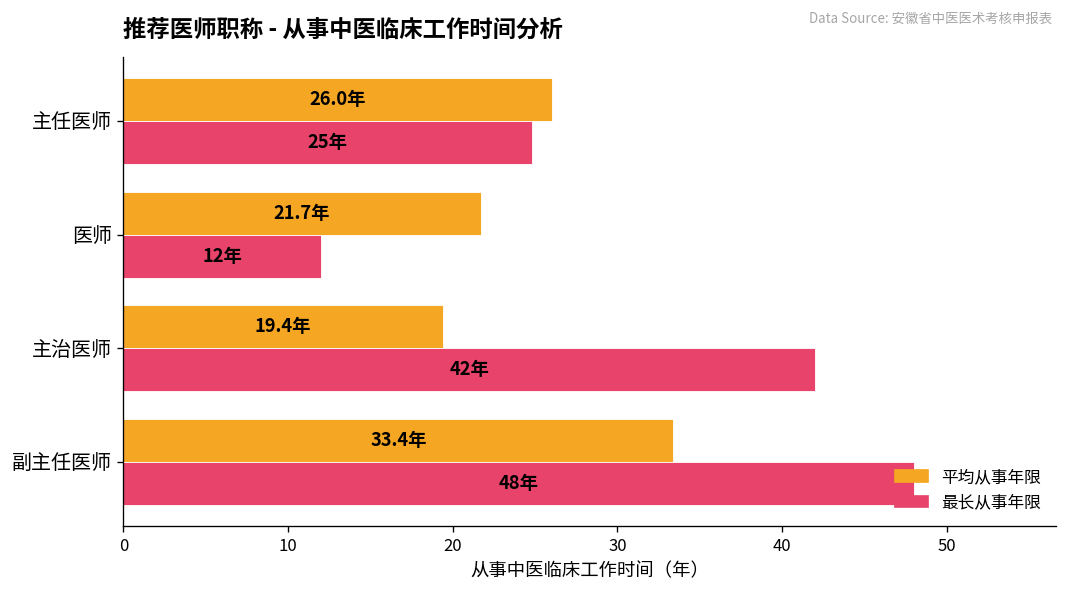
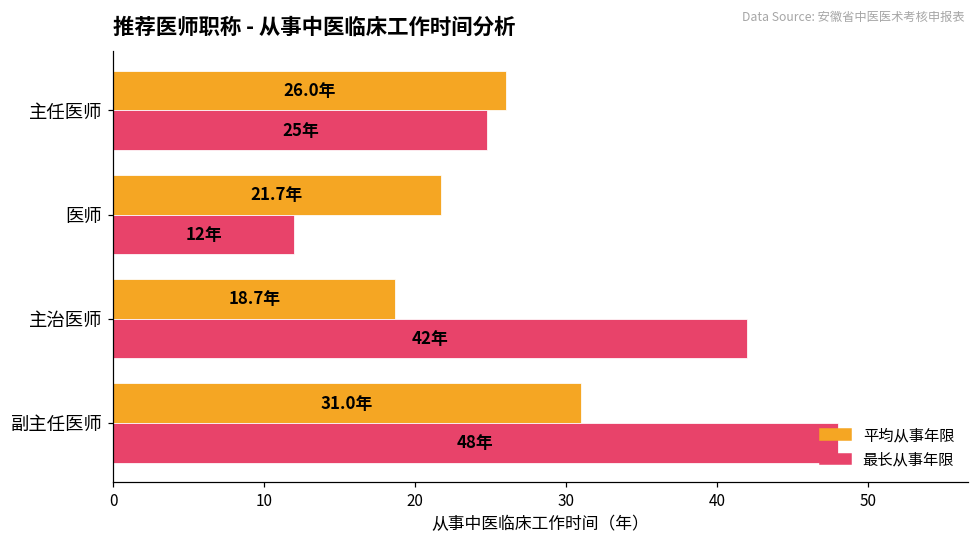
平均从事年限, 主治医师: 19.4年 -> 18.7年
平均从事年限, 副主任医师: 33.4年 -> 31.0年
